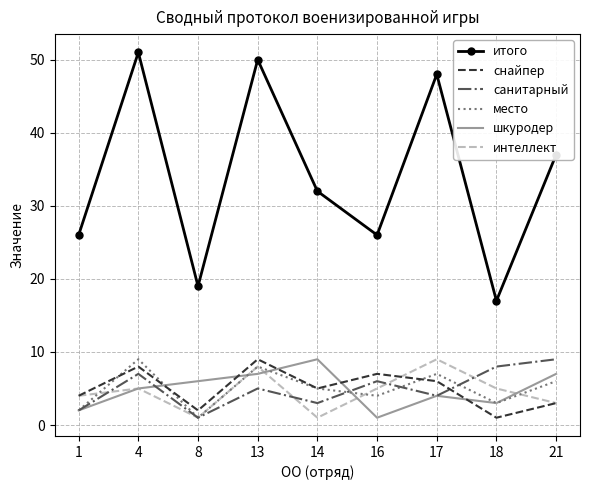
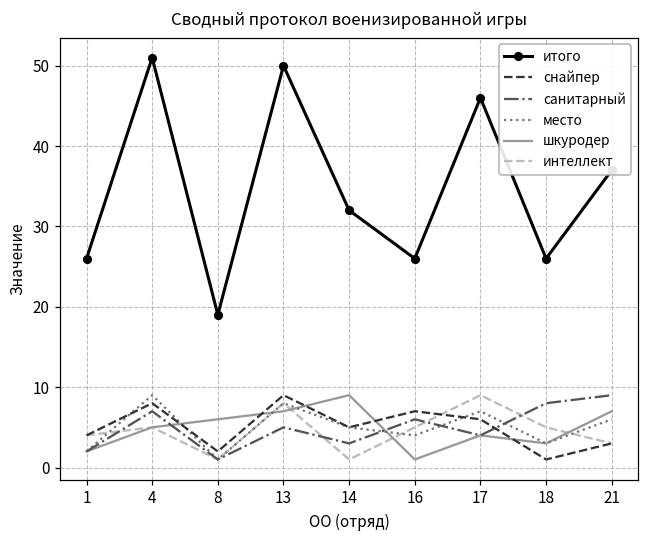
итого, 17: 48 -> 46
итого, 18: 17 -> 26
